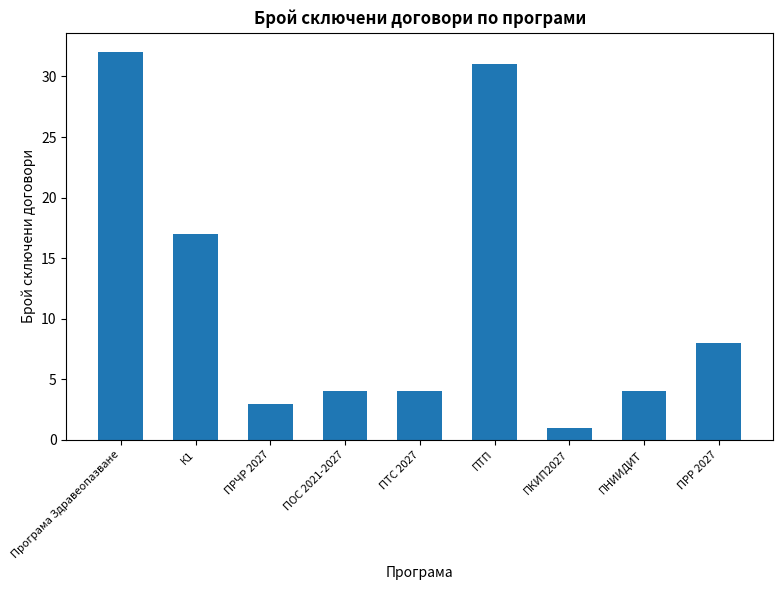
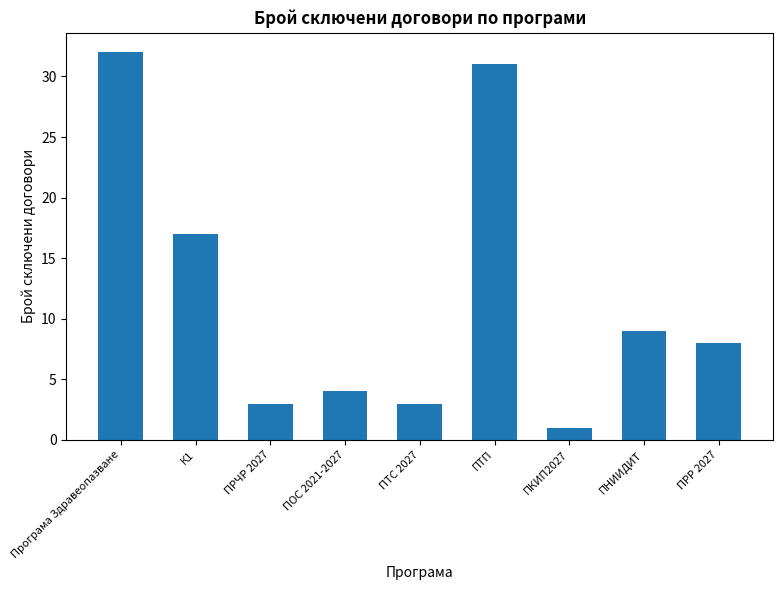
ПТС 2027: 4 -> 3
ПНИИДИТ: 4 -> 9
